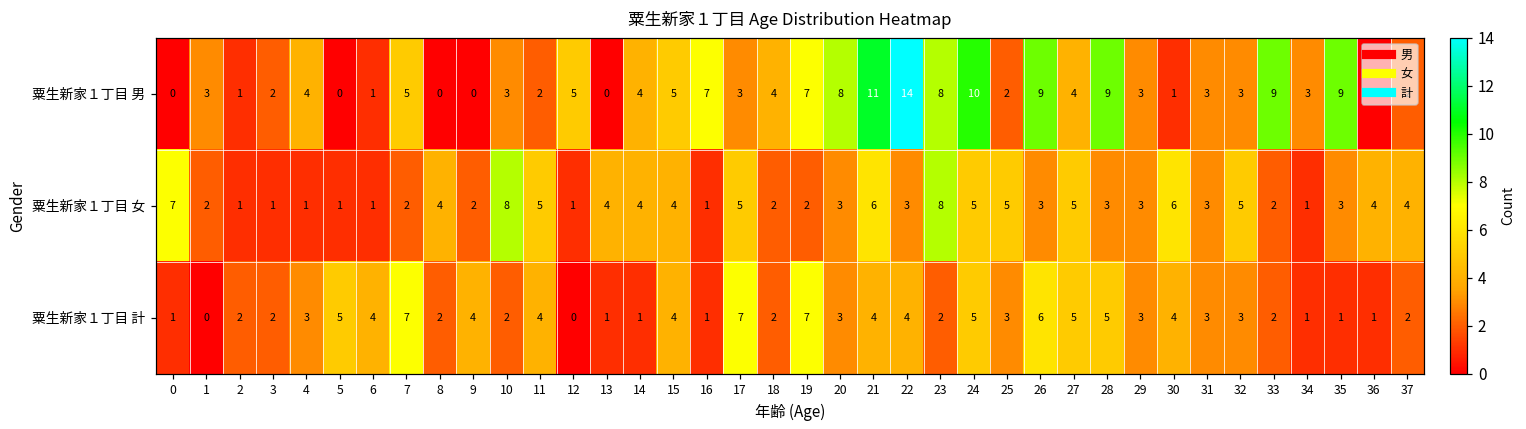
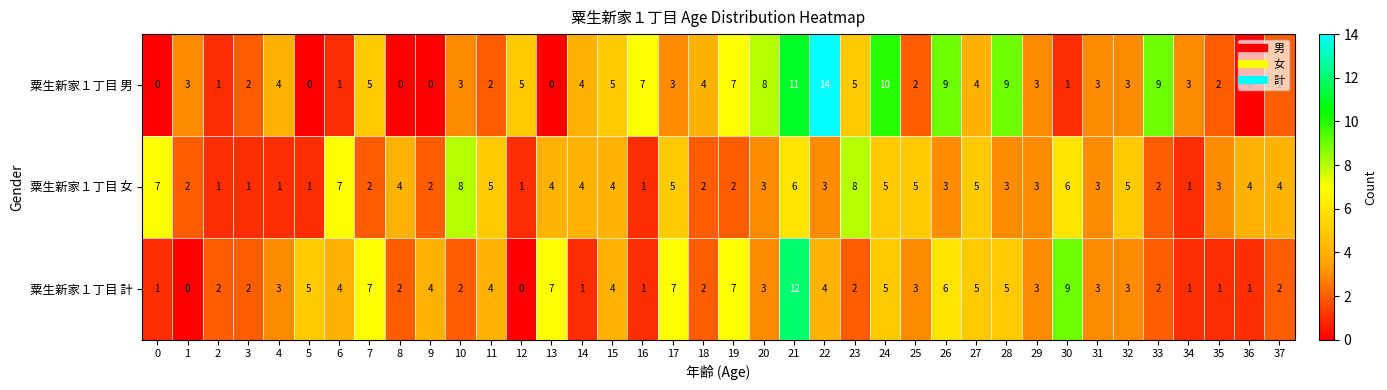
粟生新家１丁目 男, 23: 8 -> 5
粟生新家１丁目 男, 35: 9 -> 2
粟生新家１丁目 女, 6: 1 -> 7
粟生新家１丁目 計, 13: 1 -> 7
粟生新家１丁目 計, 21: 4 -> 12
粟生新家１丁目 計, 30: 4 -> 9
